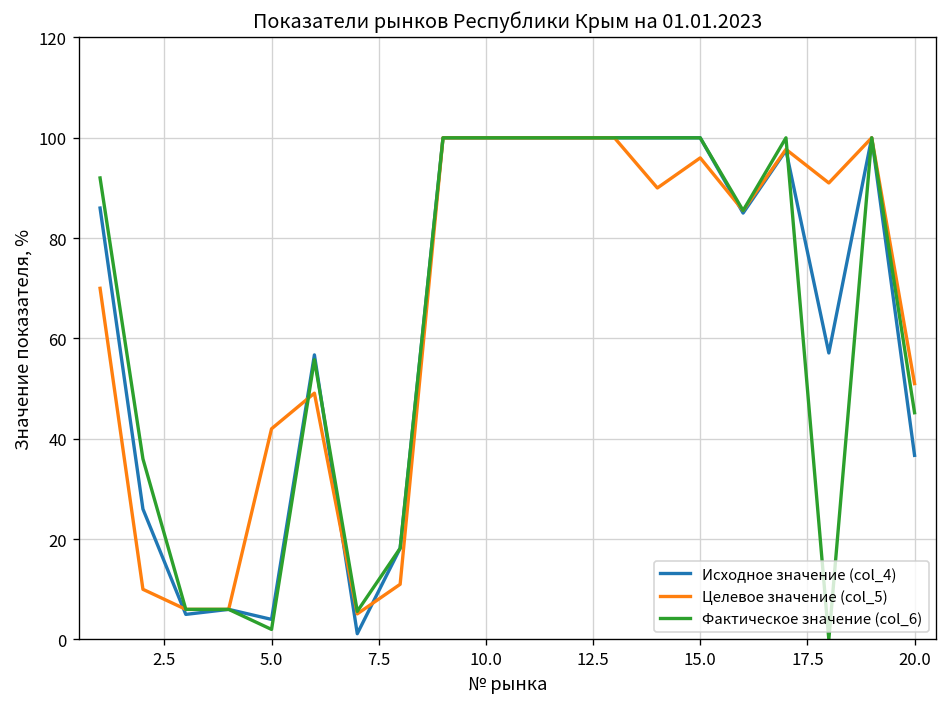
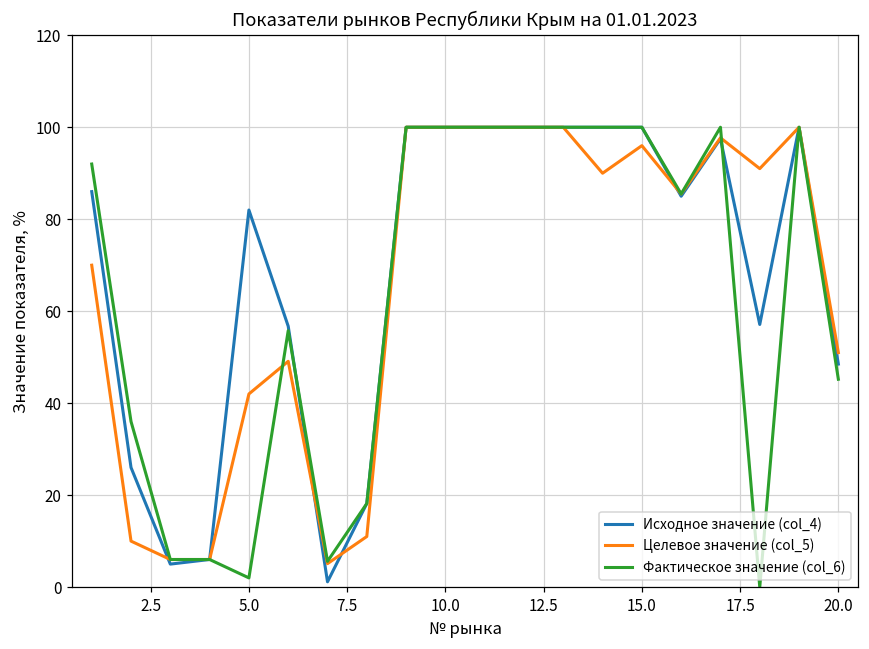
Исходное значение (col_4), 5.0: 4 -> 82
Исходное значение (col_4), 20.0: 37 -> 49
